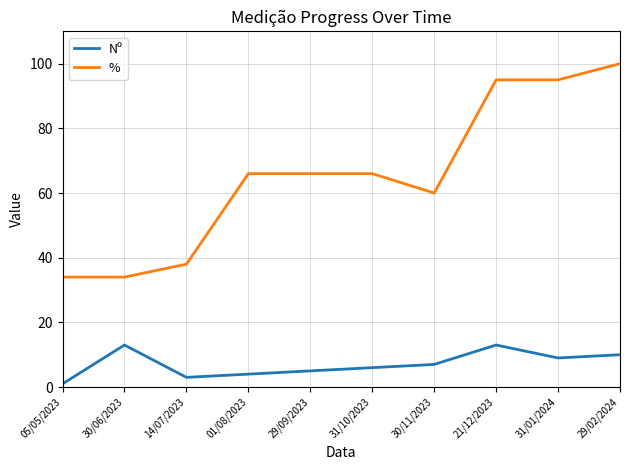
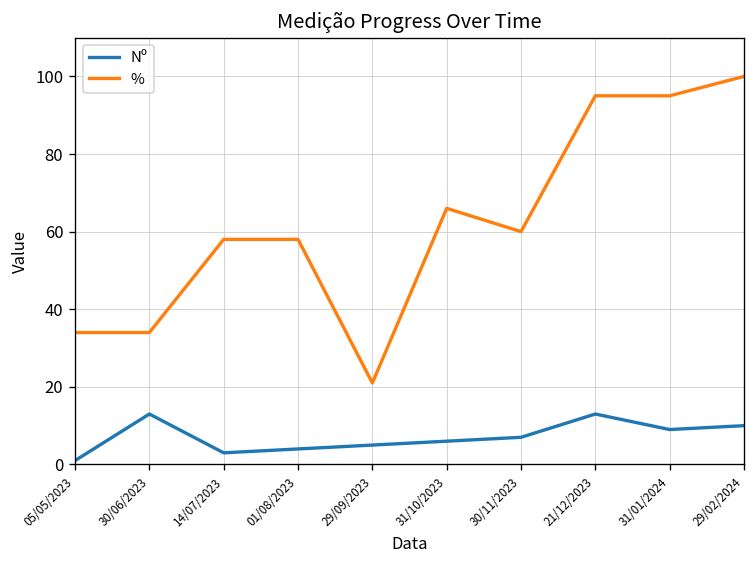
%, 14/07/2023: 38 -> 58
%, 01/08/2023: 66 -> 58
%, 29/09/2023: 66 -> 21
